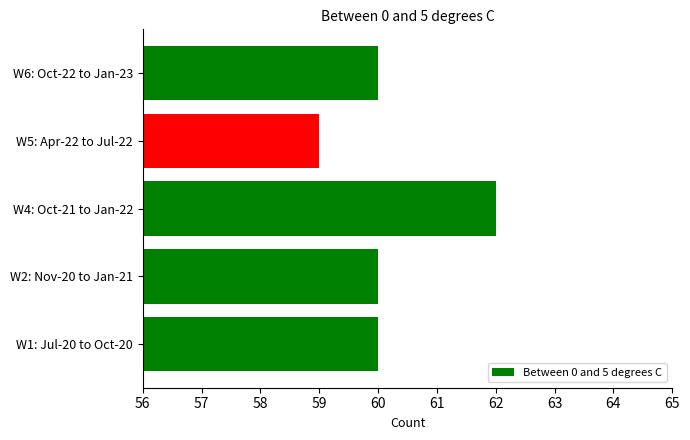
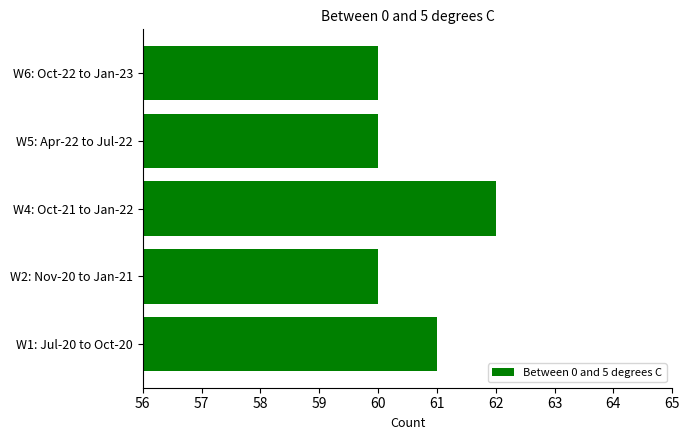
W5: Apr-22 to Jul-22: 59 -> 60
W1: Jul-20 to Oct-20: 60 -> 61
